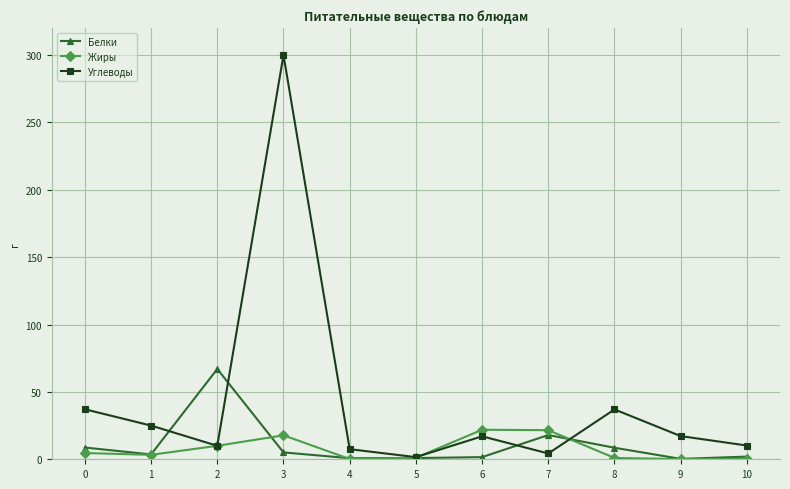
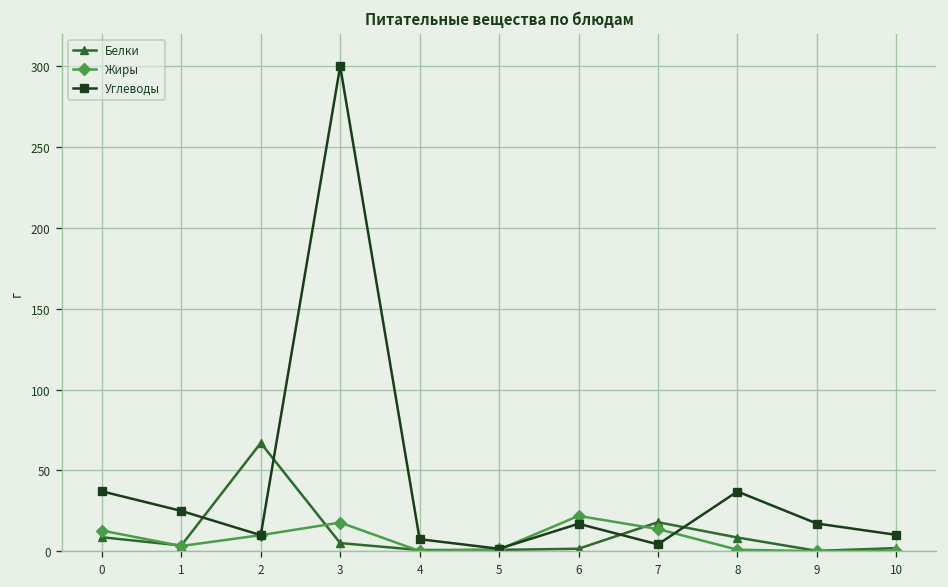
Жиры, 0: 5 -> 13
Жиры, 7: 22 -> 14
